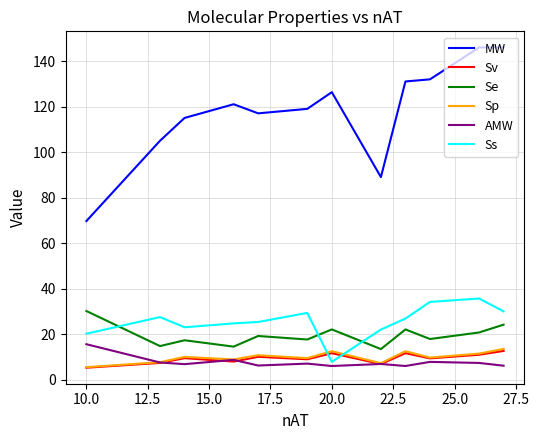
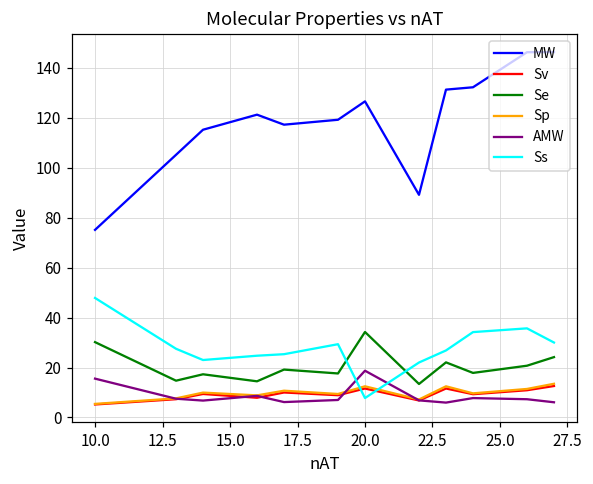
MW, 10.0: 70 -> 75
Ss, 10.0: 20 -> 48
Se, 20.0: 22 -> 34
AMW, 20.0: 6 -> 19
